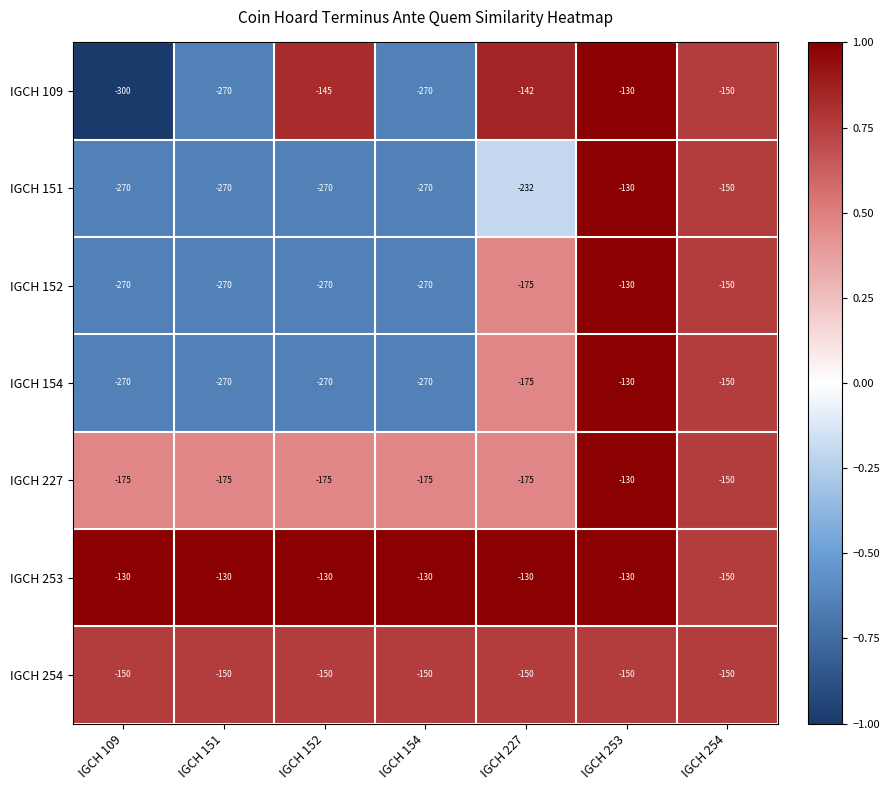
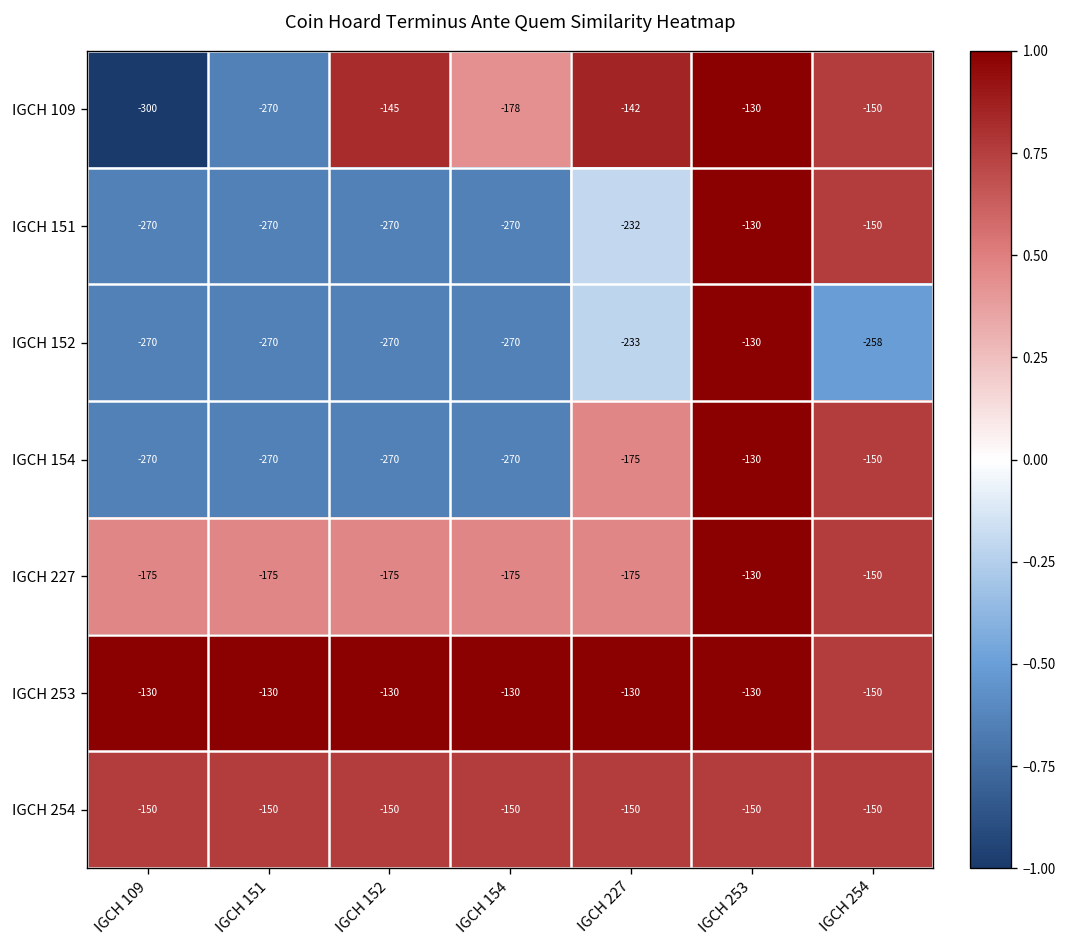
IGCH 109, IGCH 154: -270 -> -178
IGCH 152, IGCH 227: -175 -> -233
IGCH 152, IGCH 254: -150 -> -258
